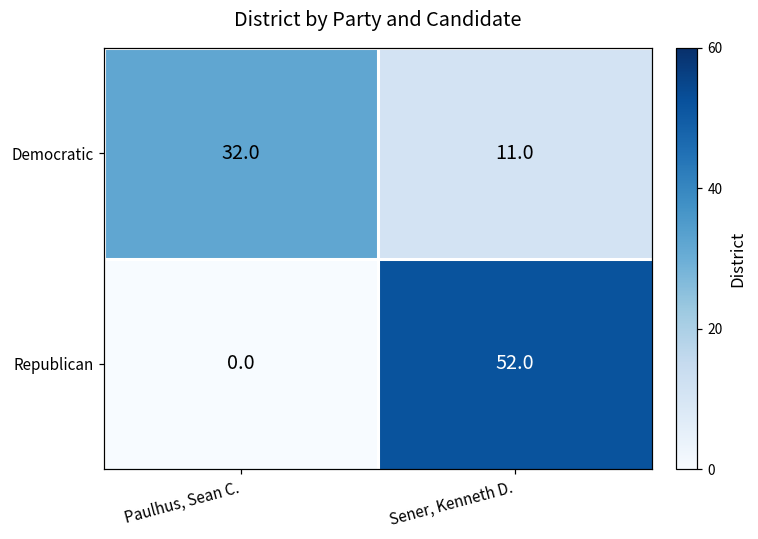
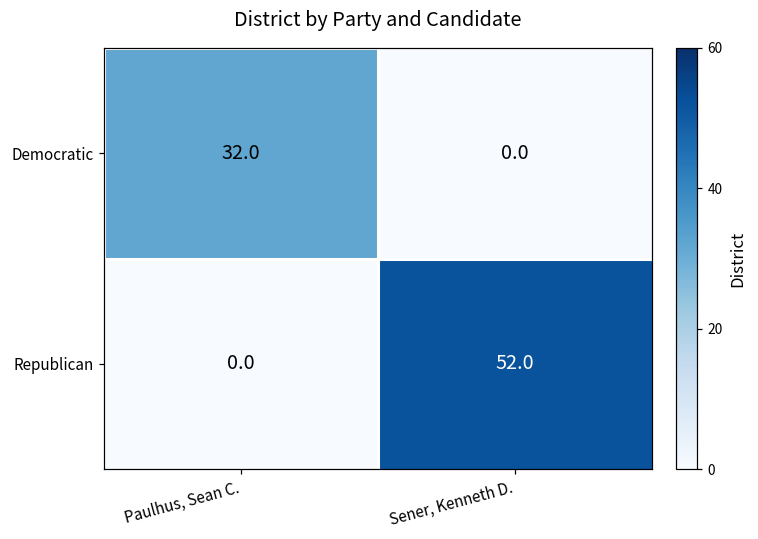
Democratic, Sener, Kenneth D.: 11.0 -> 0.0
